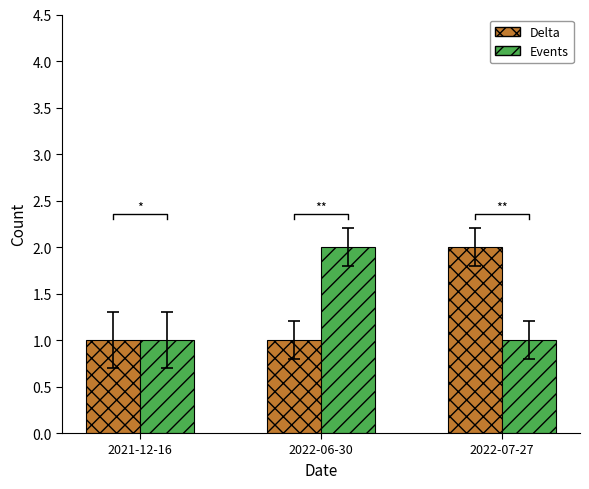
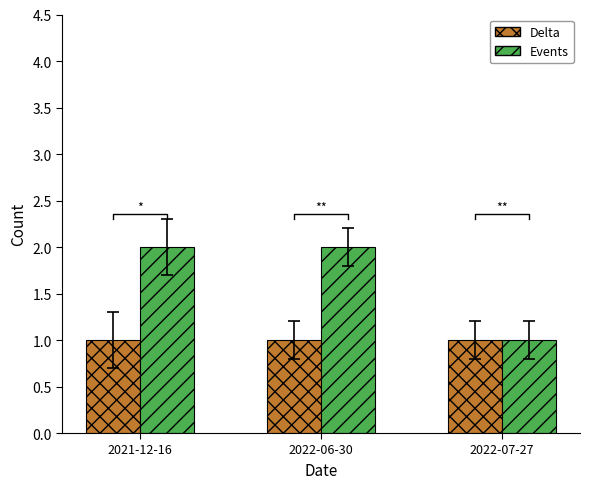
Events, 2021-12-16: 1 -> 2
Delta, 2022-07-27: 2 -> 1
